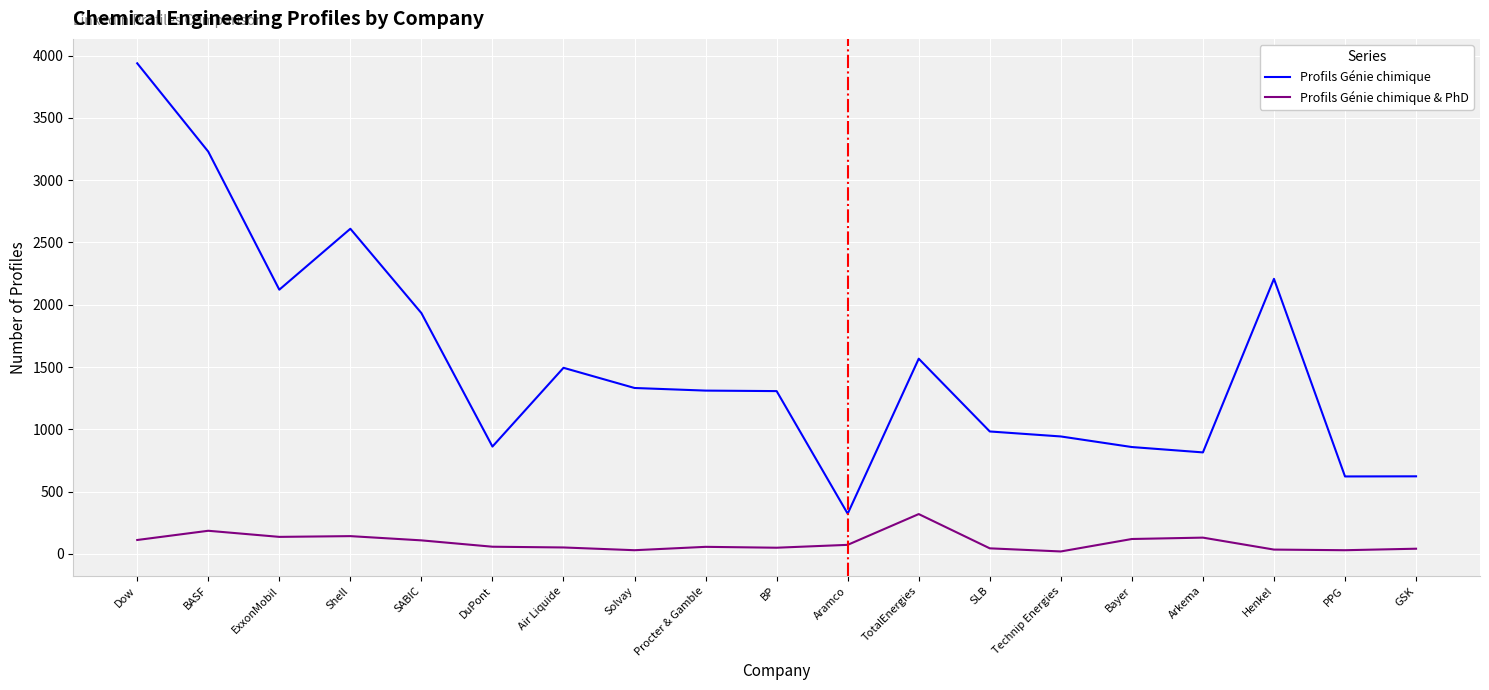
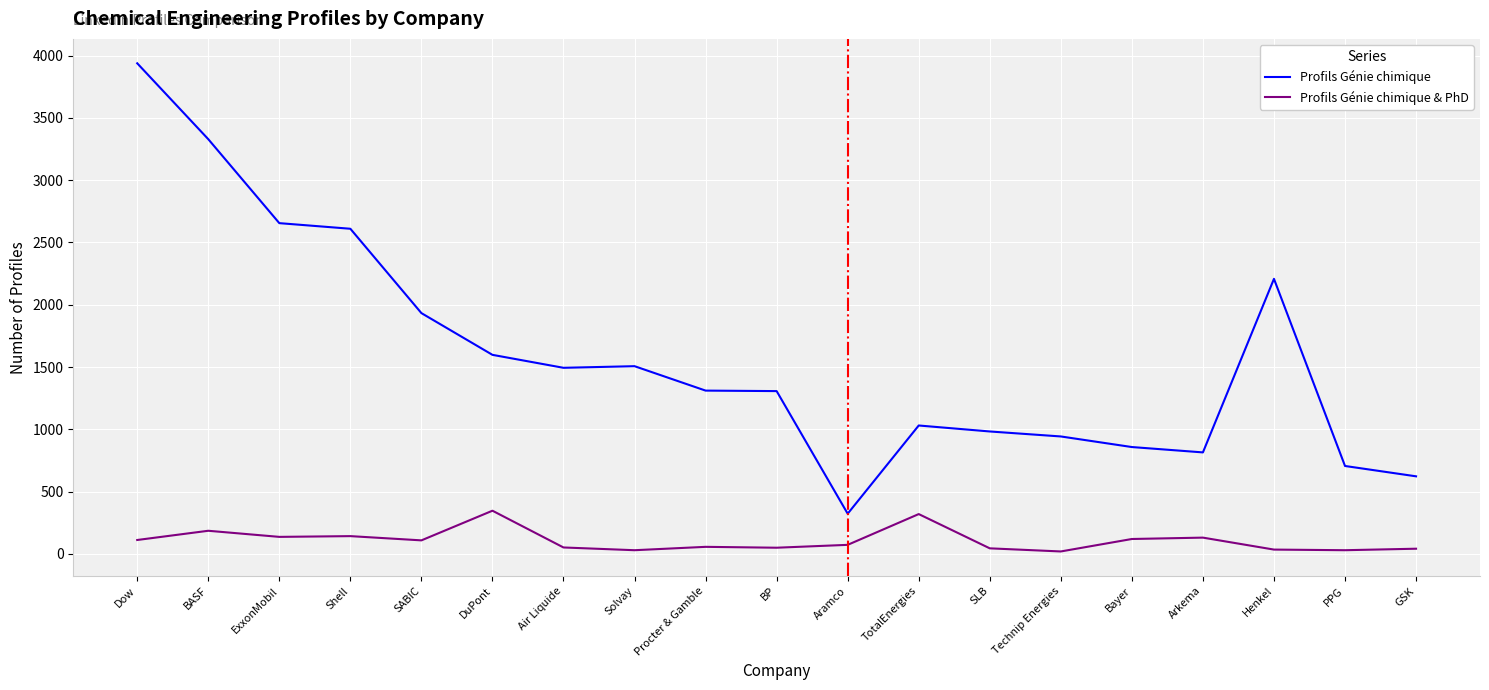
Profils Génie chimique, BASF: 3230 -> 3330
Profils Génie chimique, ExxonMobil: 2120 -> 2660
Profils Génie chimique, DuPont: 860 -> 1600
Profils Génie chimique & PhD, DuPont: 60 -> 350
Profils Génie chimique, Solvay: 1330 -> 1510
Profils Génie chimique, TotalEnergies: 1570 -> 1030
Profils Génie chimique, PPG: 620 -> 710
